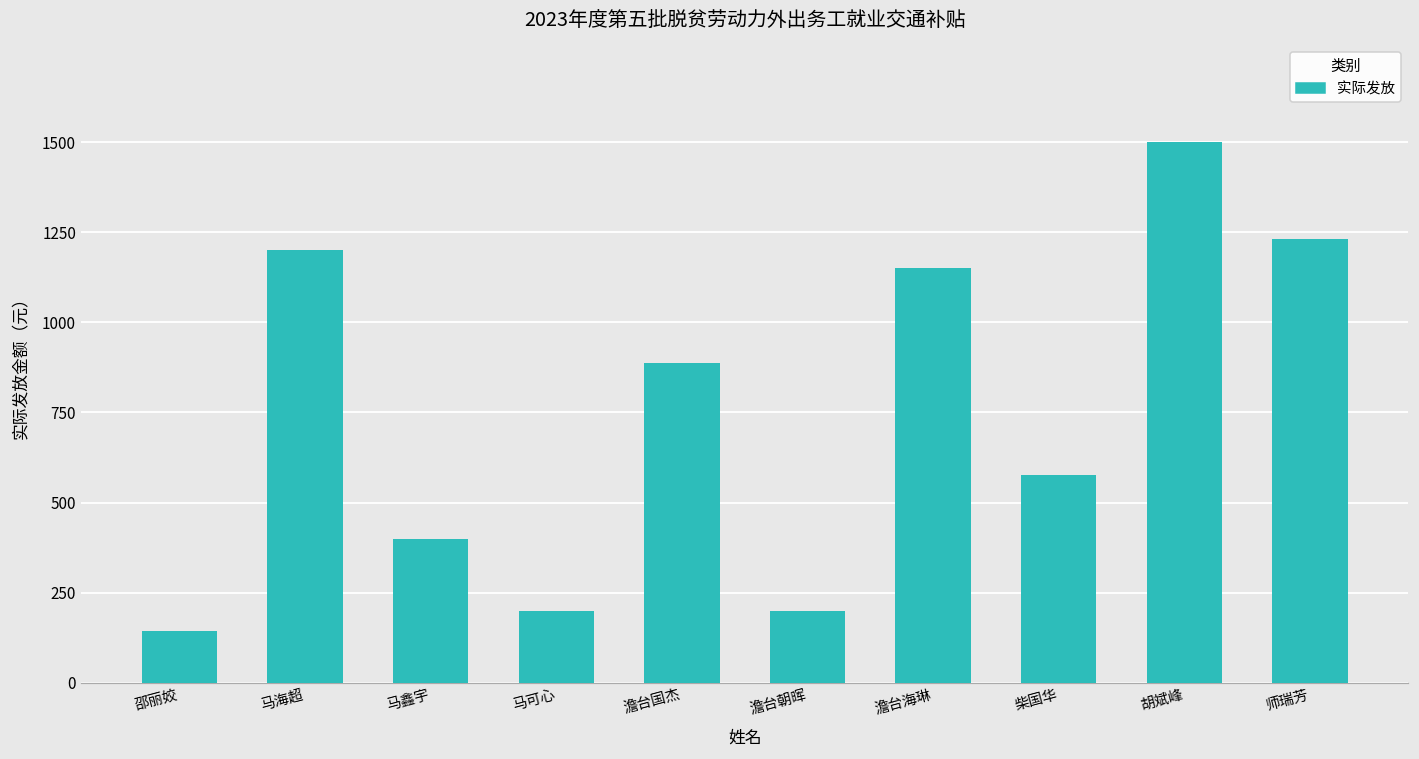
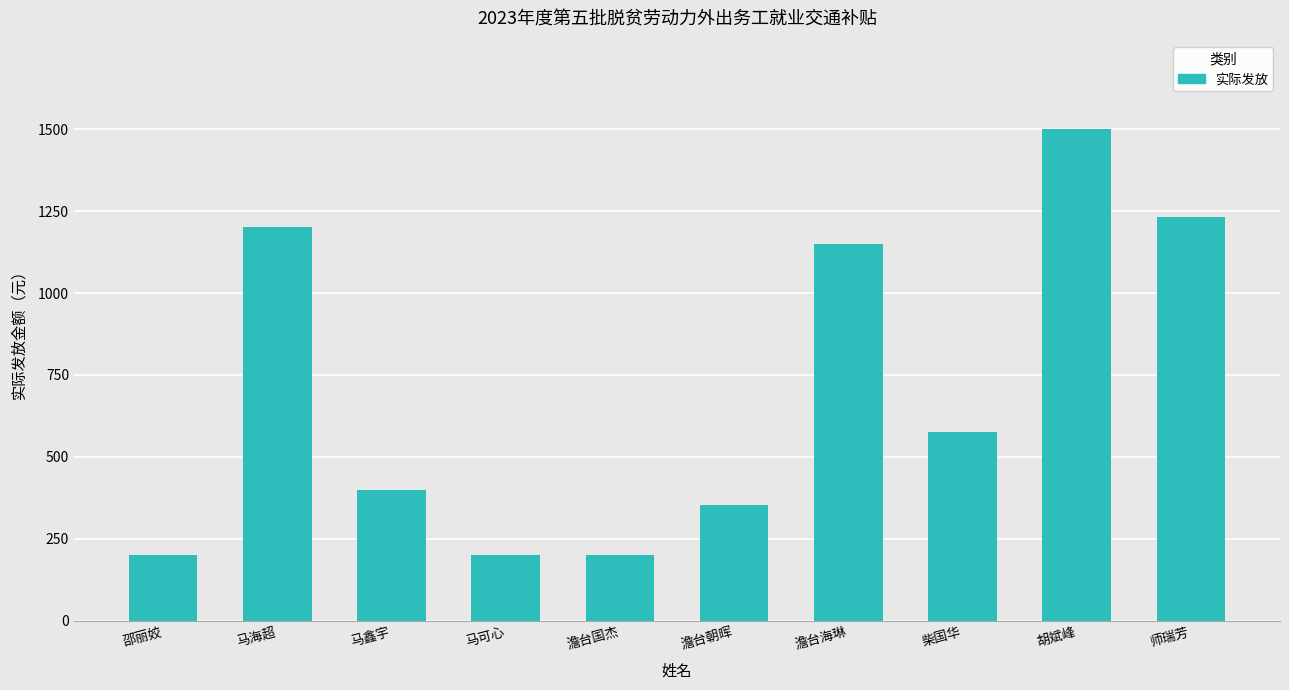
邵丽姣: 140 -> 200
澹台国杰: 890 -> 200
澹台朝晖: 200 -> 350
